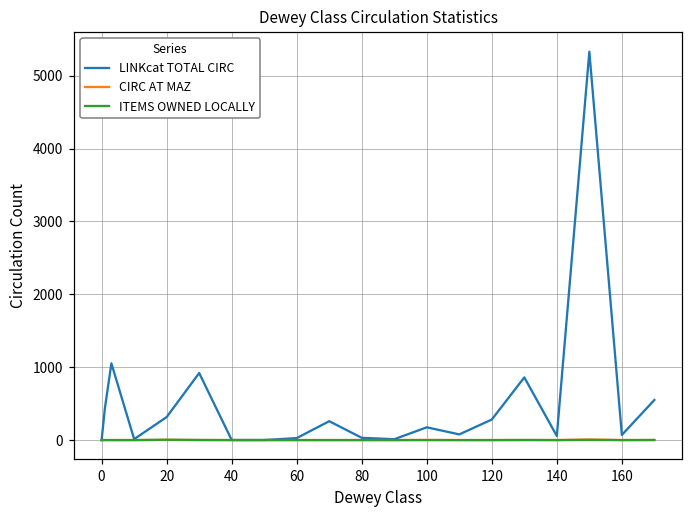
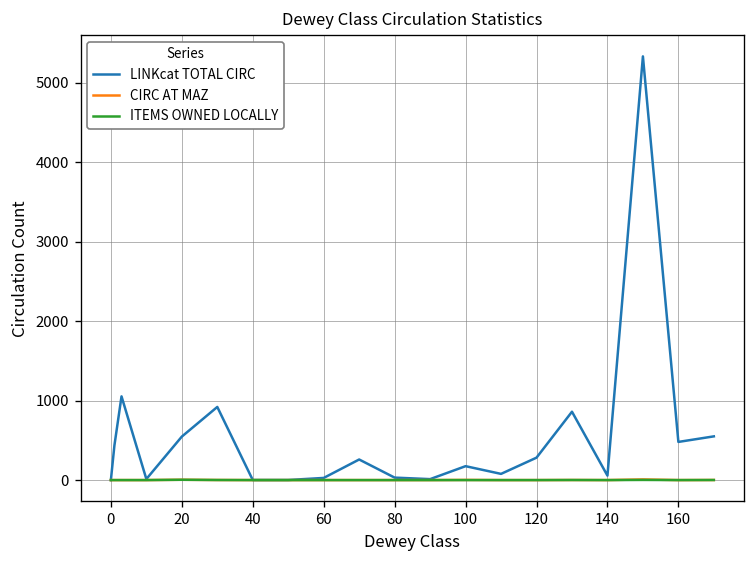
LINKcat TOTAL CIRC, 20: 300 -> 500
LINKcat TOTAL CIRC, 160: 100 -> 500
